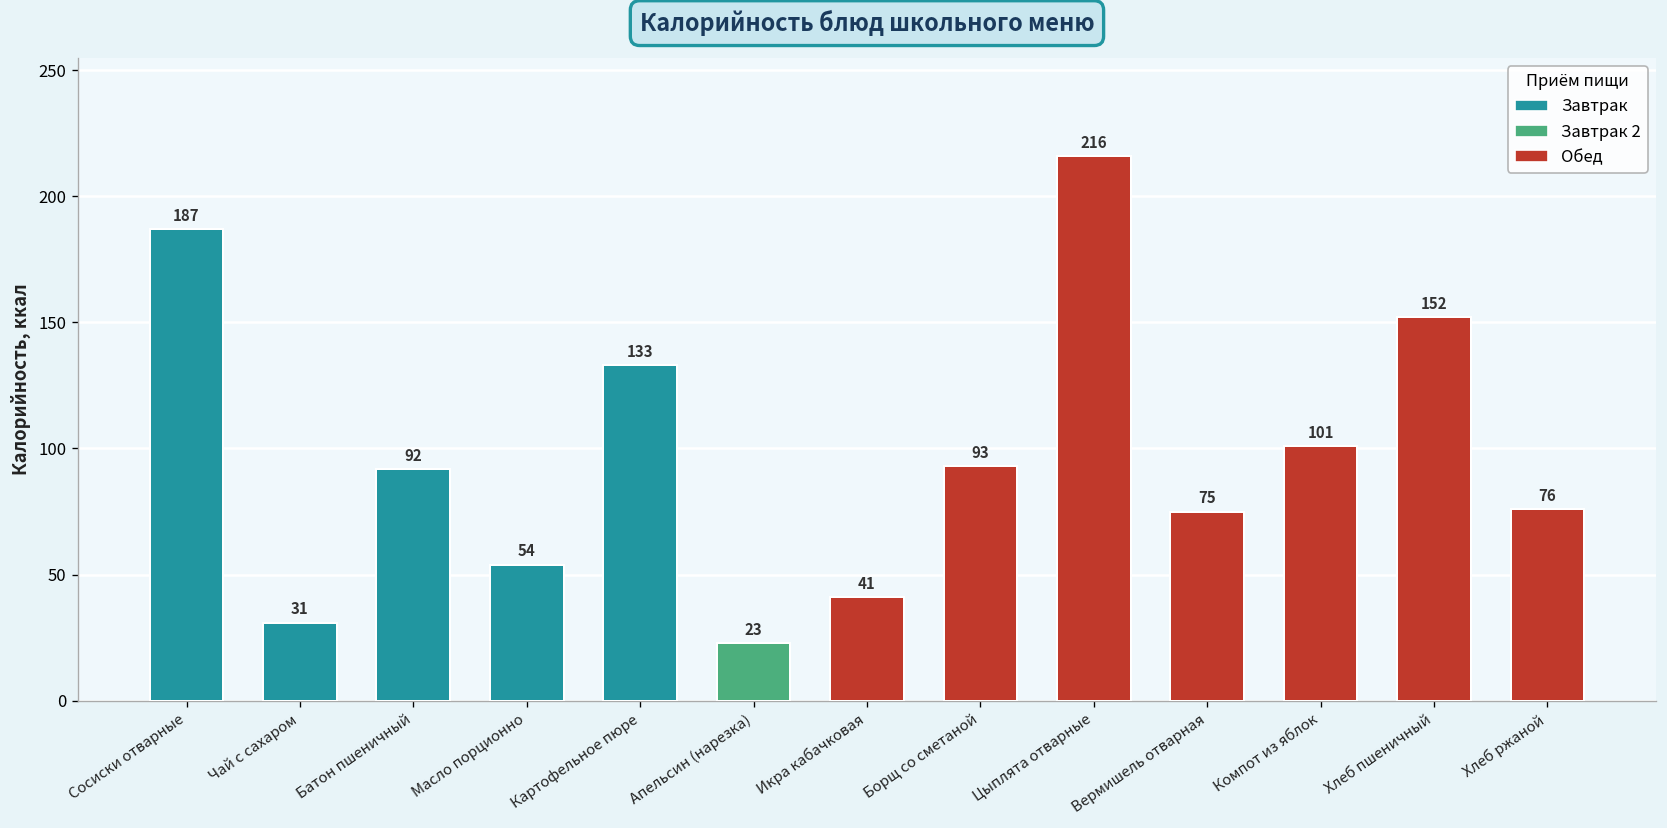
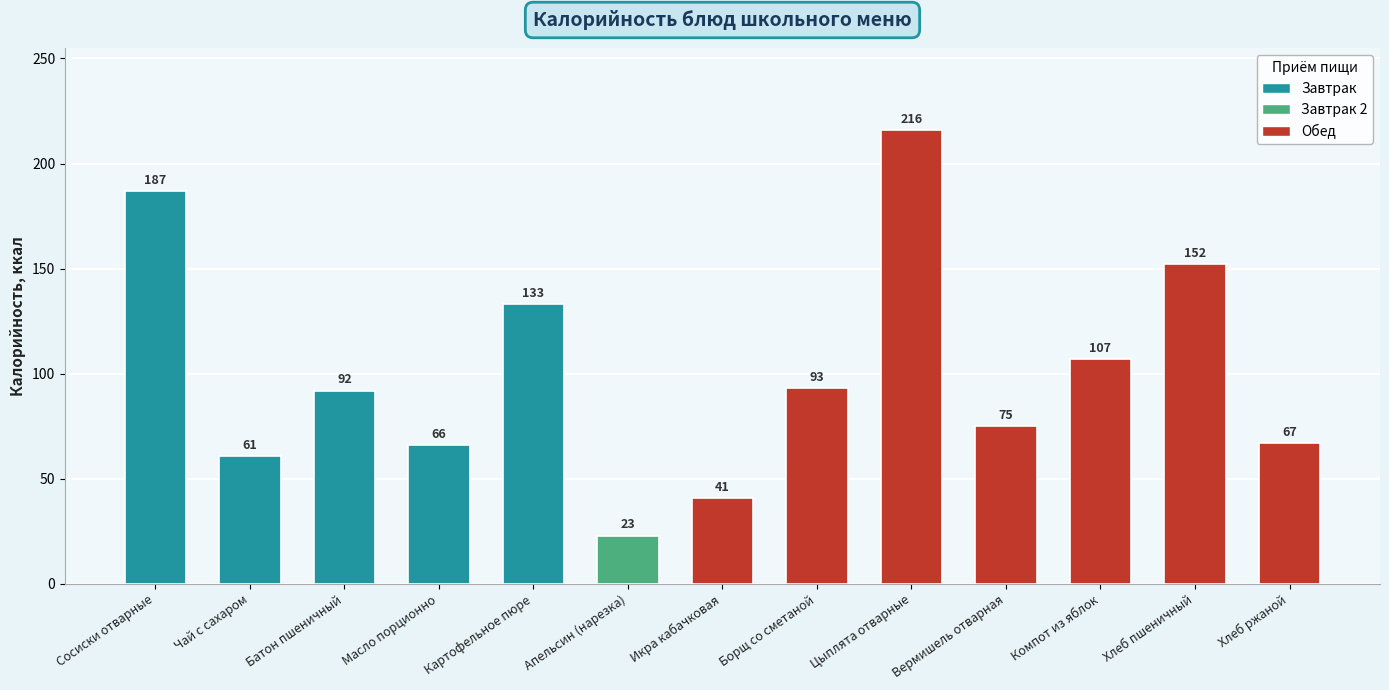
Чай с сахаром: 31 -> 61
Масло порционно: 54 -> 66
Компот из яблок: 101 -> 107
Хлеб ржаной: 76 -> 67
